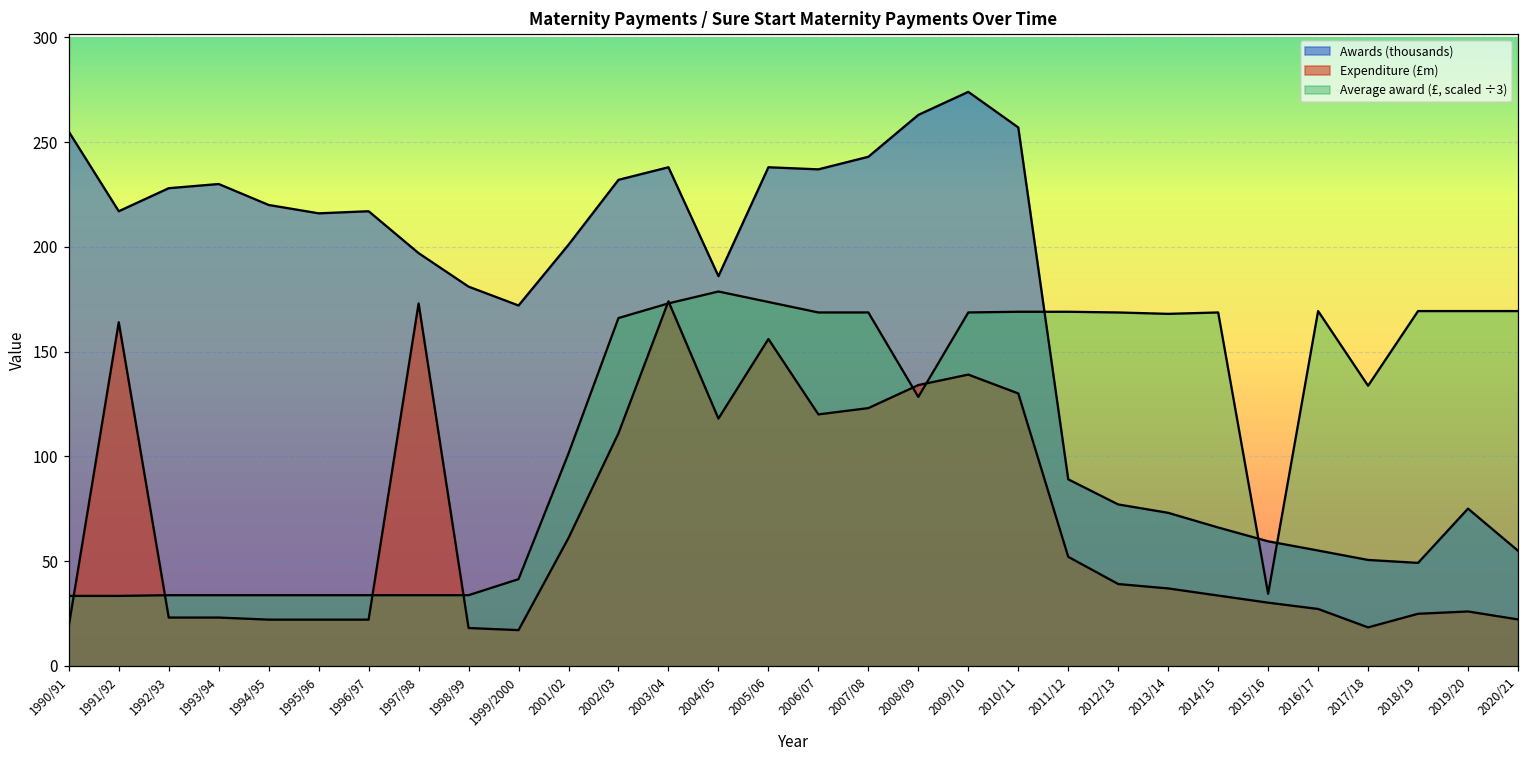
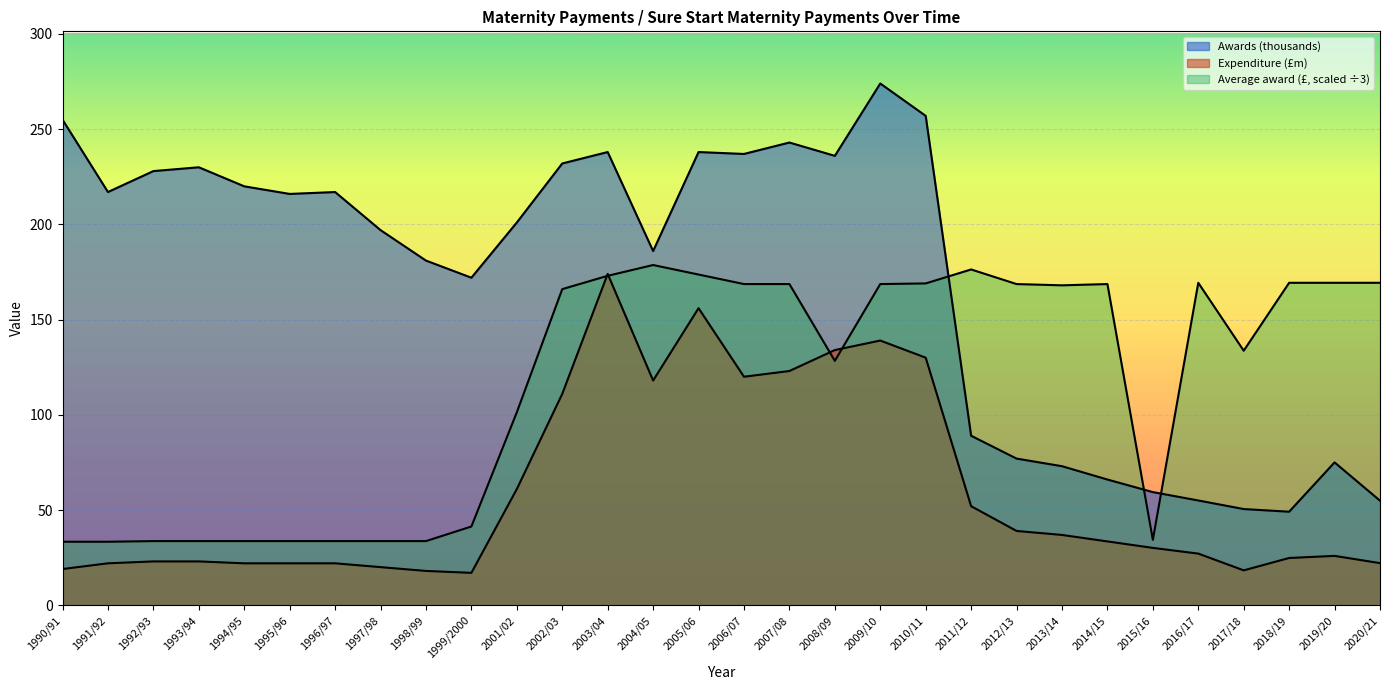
Expenditure (£m), 1991/92: 164 -> 22
Expenditure (£m), 1997/98: 173 -> 20
Awards (thousands), 2008/09: 263 -> 236
Average award (£, scaled ÷3), 2011/12: 169 -> 176
